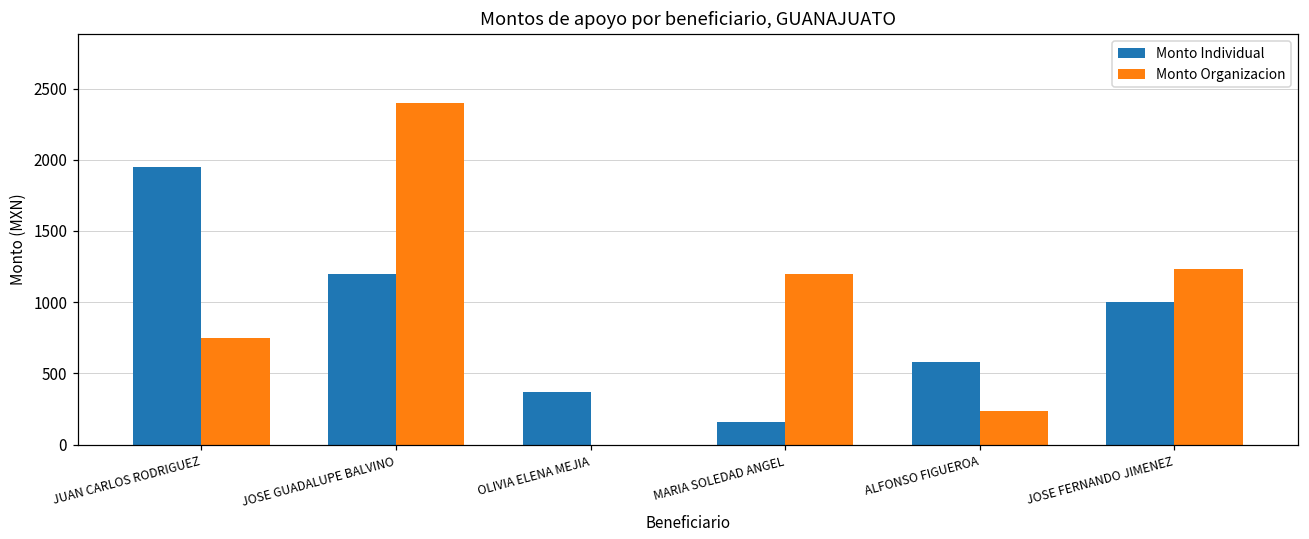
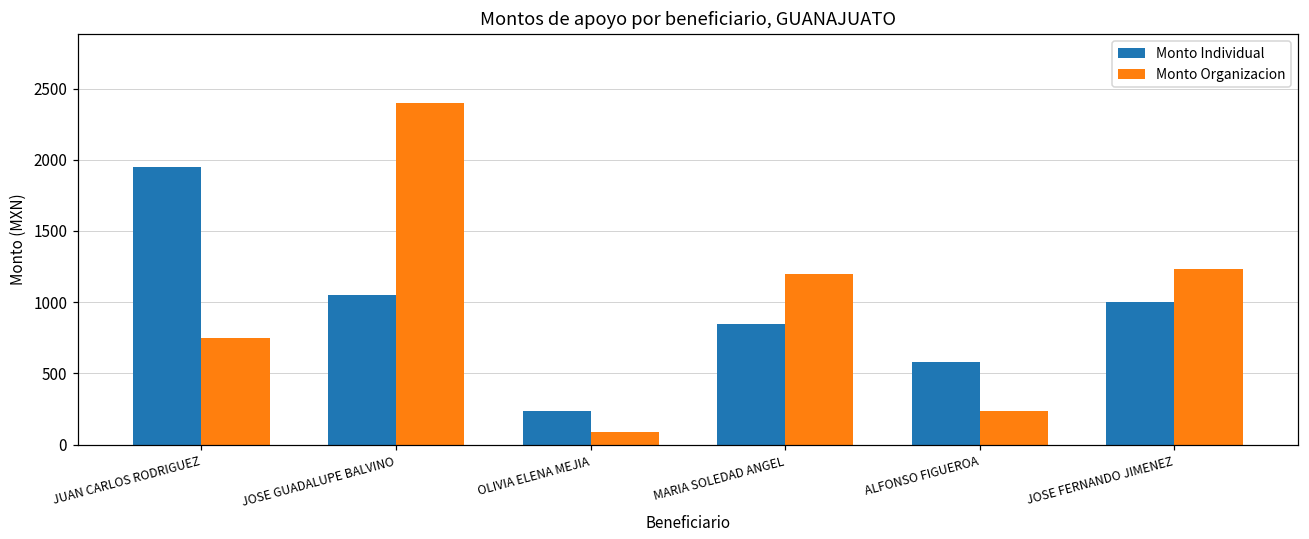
Monto Individual, JOSE GUADALUPE BALVINO: 1200 -> 1050
Monto Individual, OLIVIA ELENA MEJIA: 370 -> 240
Monto Organizacion, OLIVIA ELENA MEJIA: 0 -> 90
Monto Individual, MARIA SOLEDAD ANGEL: 160 -> 850
